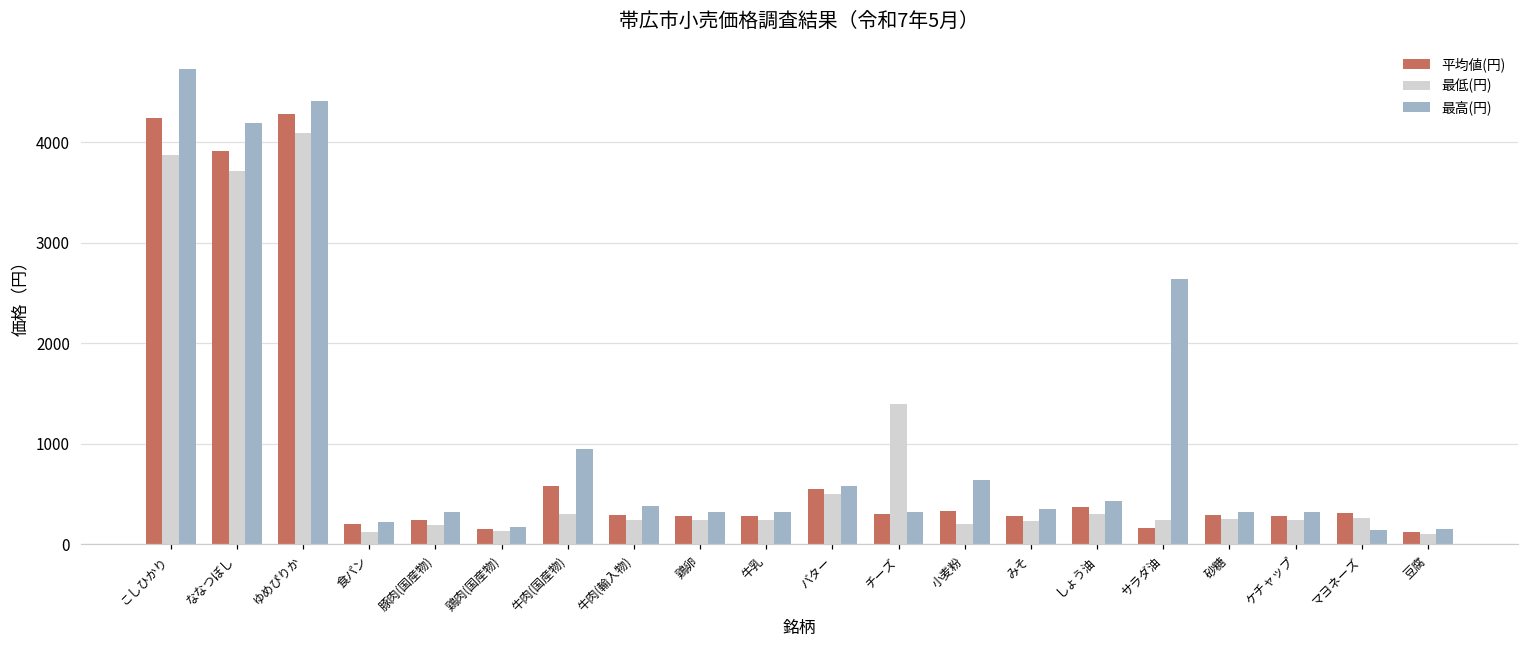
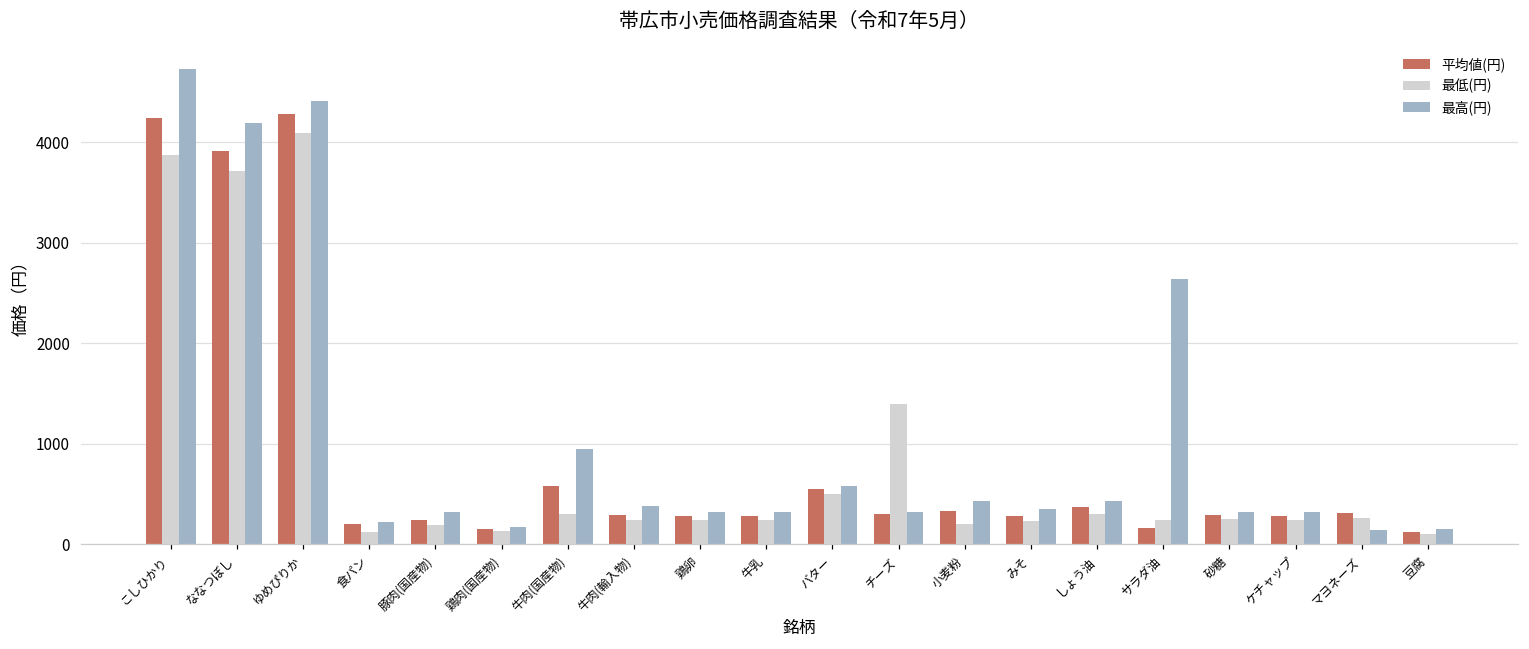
最高(円), 小麦粉: 600 -> 400
